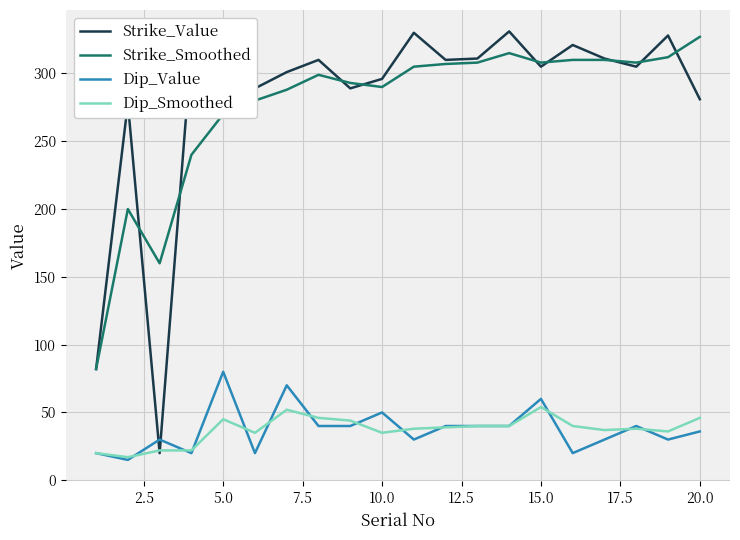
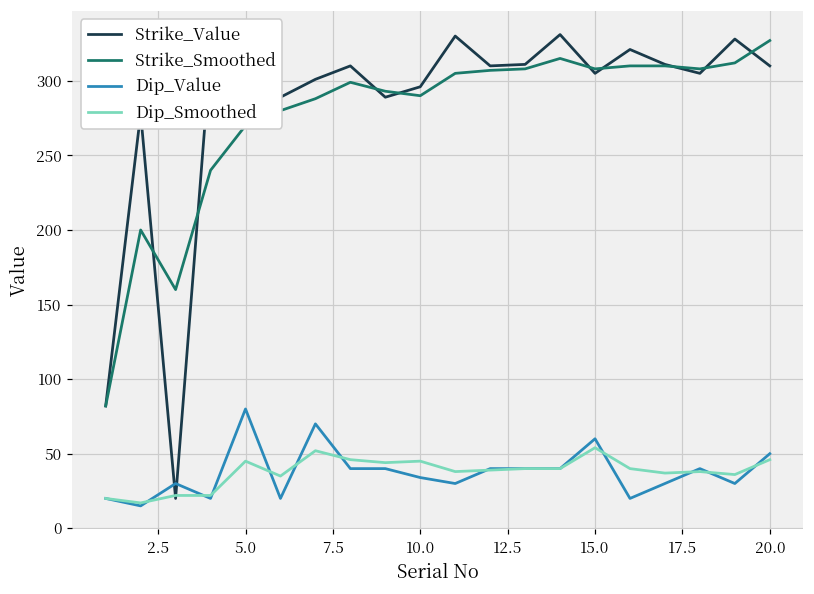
Dip_Value, 10.0: 50 -> 34
Dip_Smoothed, 10.0: 35 -> 45
Strike_Value, 20.0: 281 -> 310
Dip_Value, 20.0: 36 -> 50
